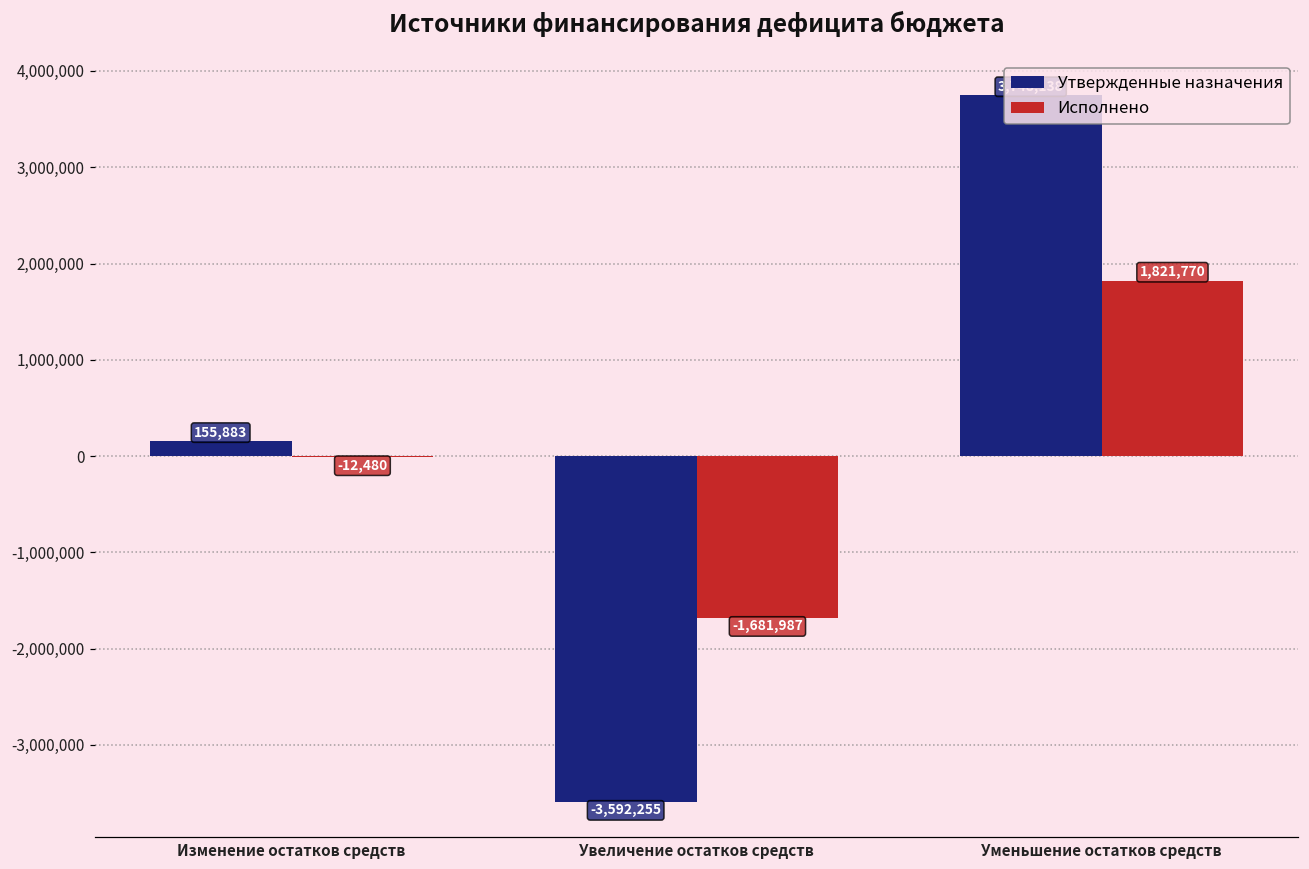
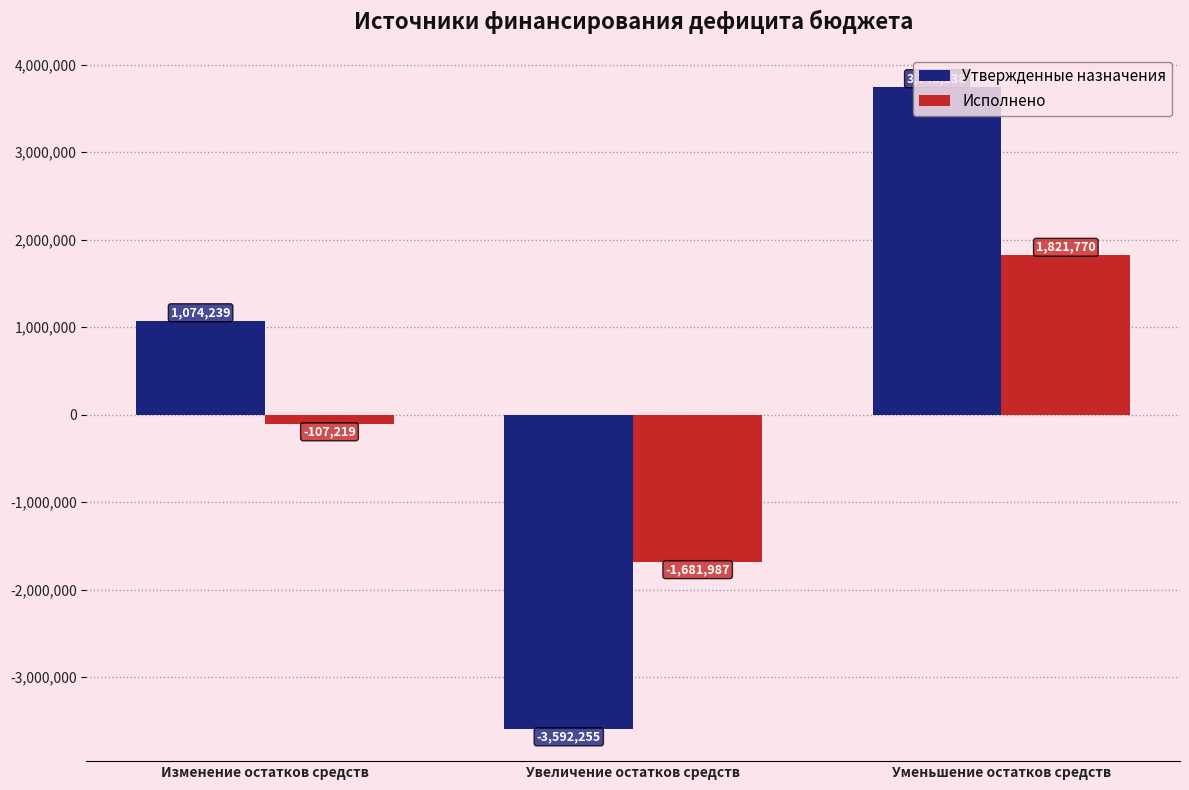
Утвержденные назначения, Изменение остатков средств: 155,883 -> 1,074,239
Исполнено, Изменение остатков средств: -12,480 -> -107,219
